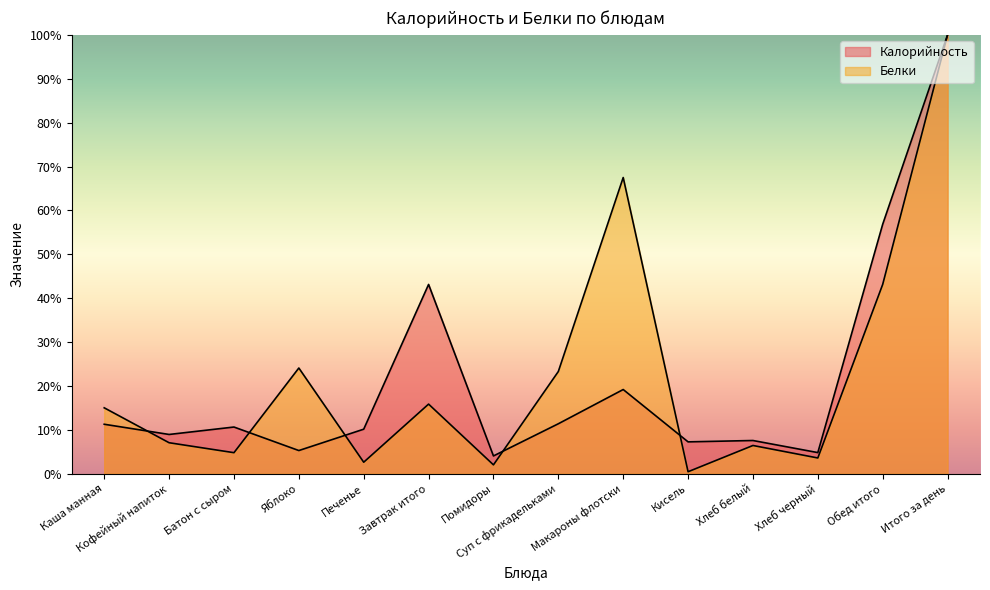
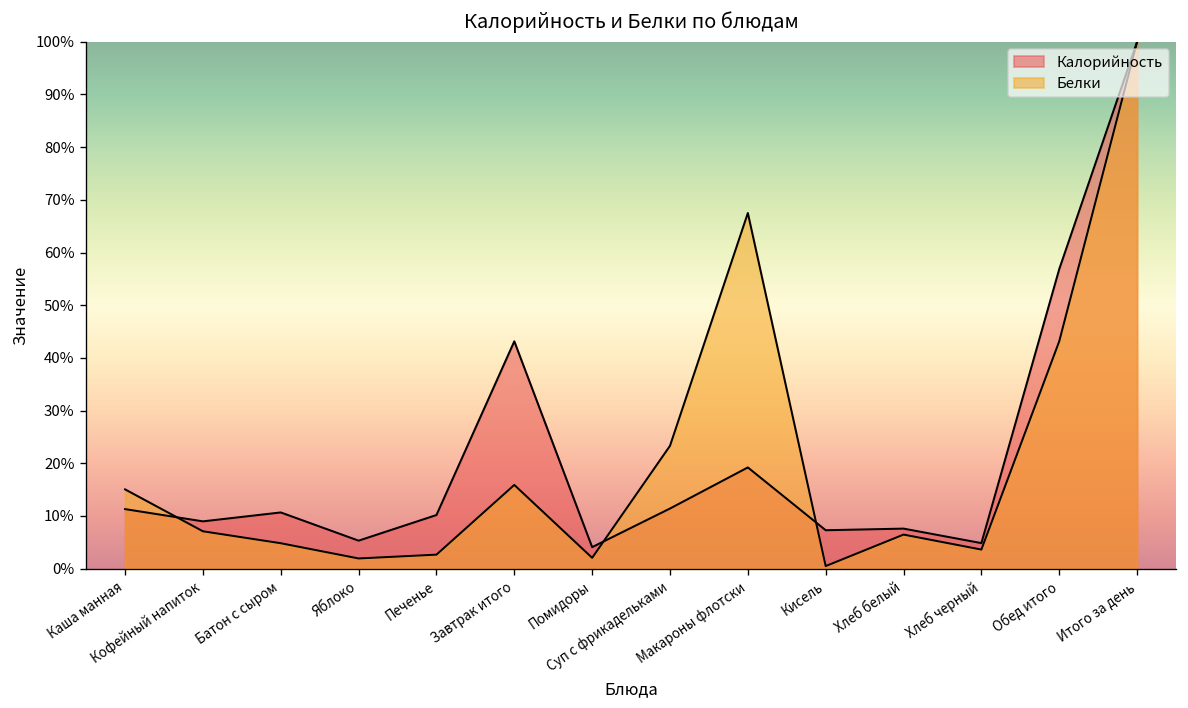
Белки, Яблоко: 24% -> 2%
